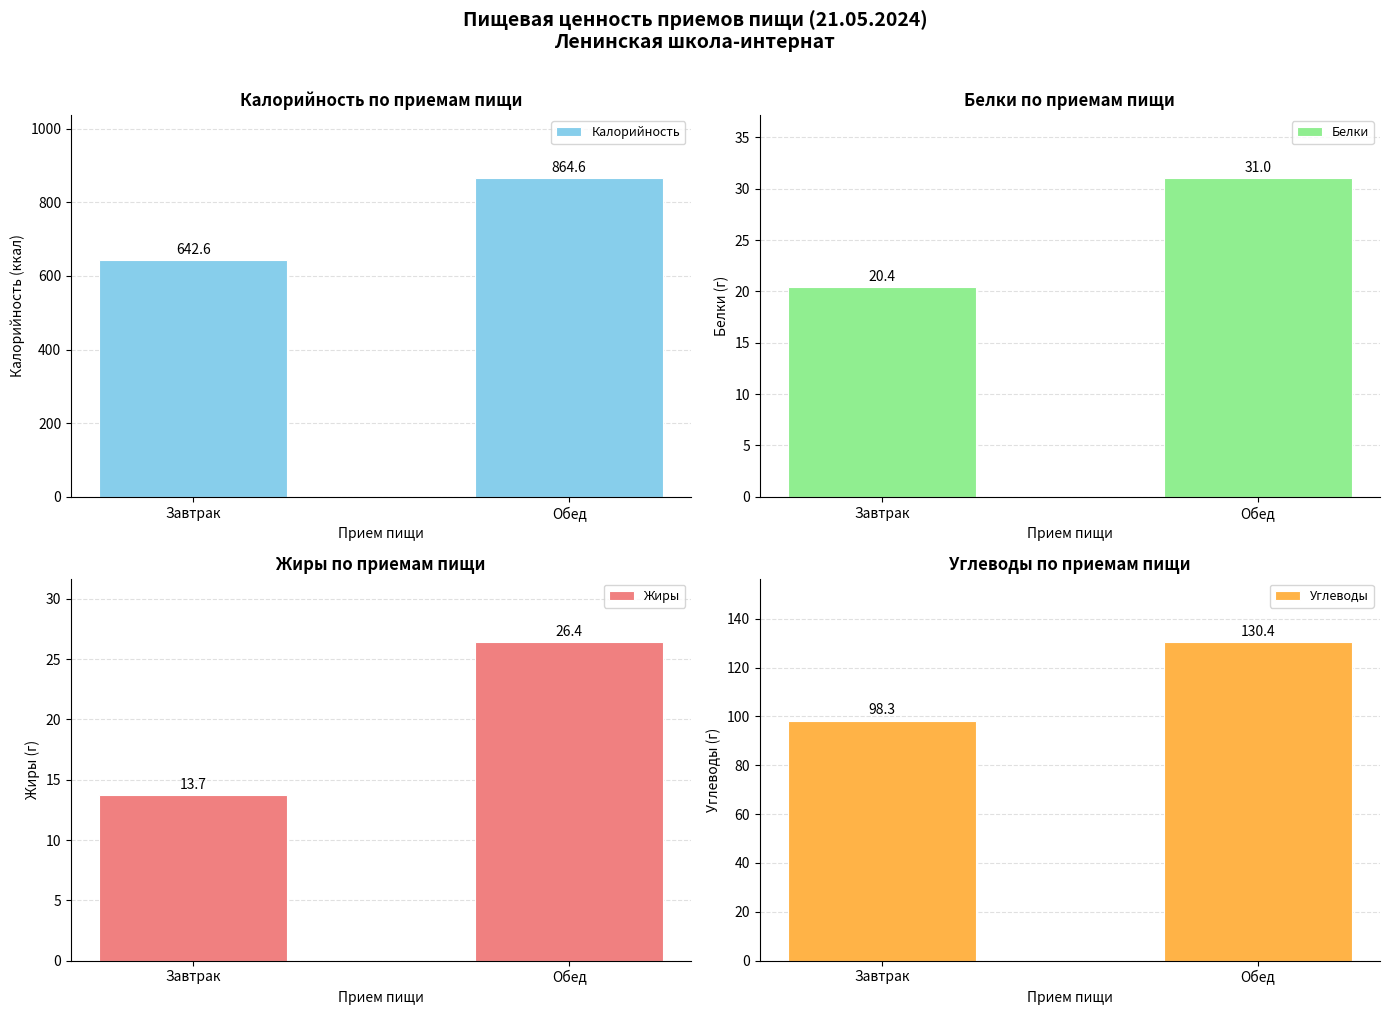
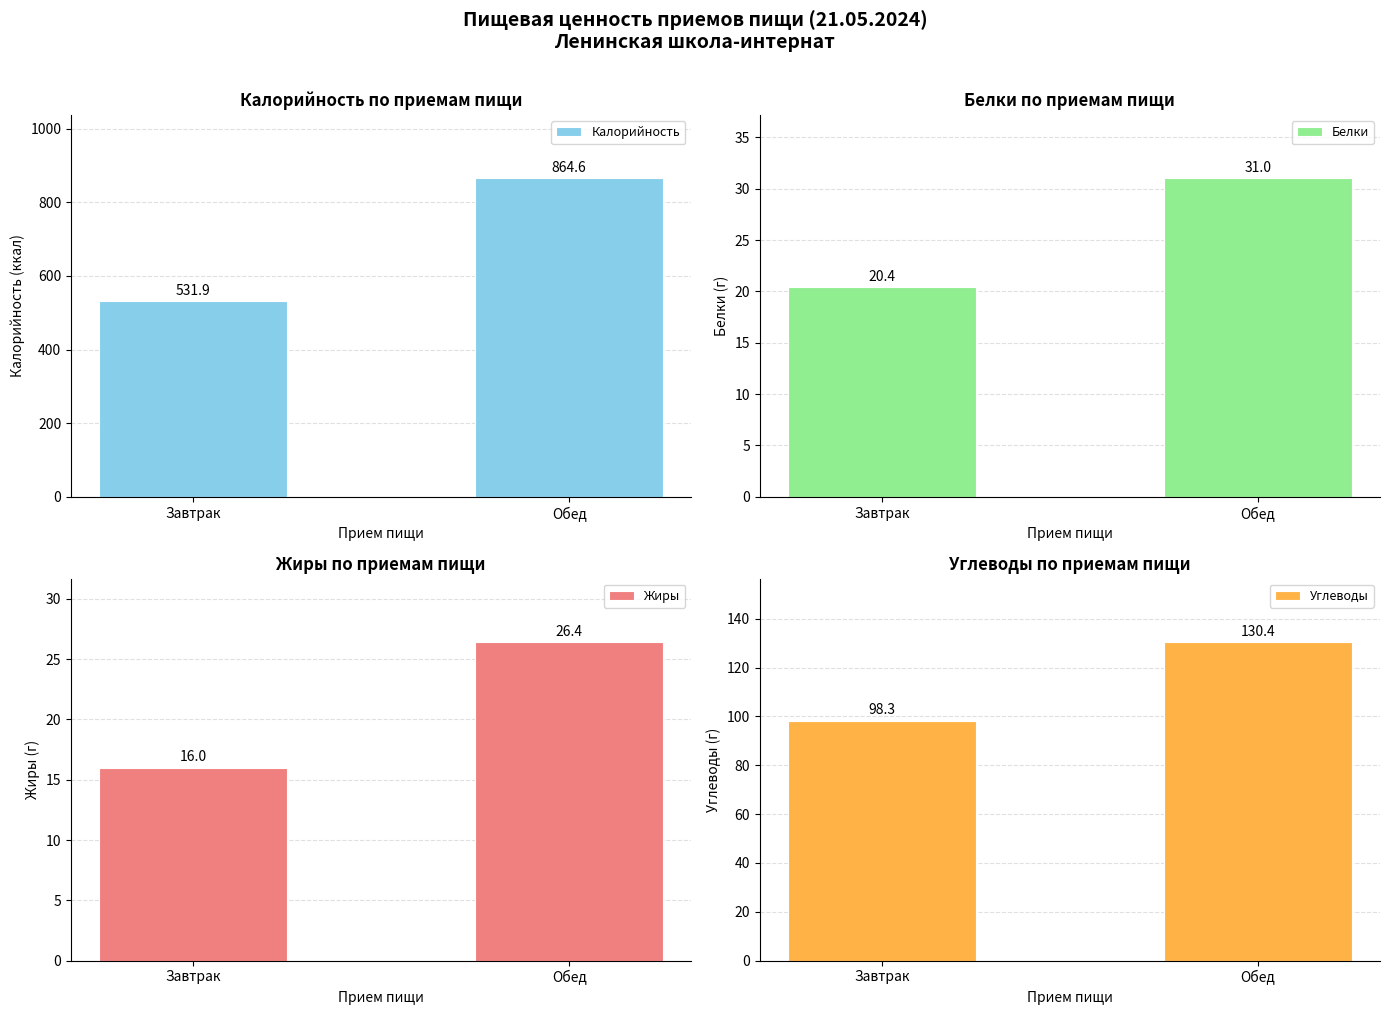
Калорийность по приемам пищи, Завтрак: 642.6 -> 531.9
Жиры по приемам пищи, Завтрак: 13.7 -> 16.0
